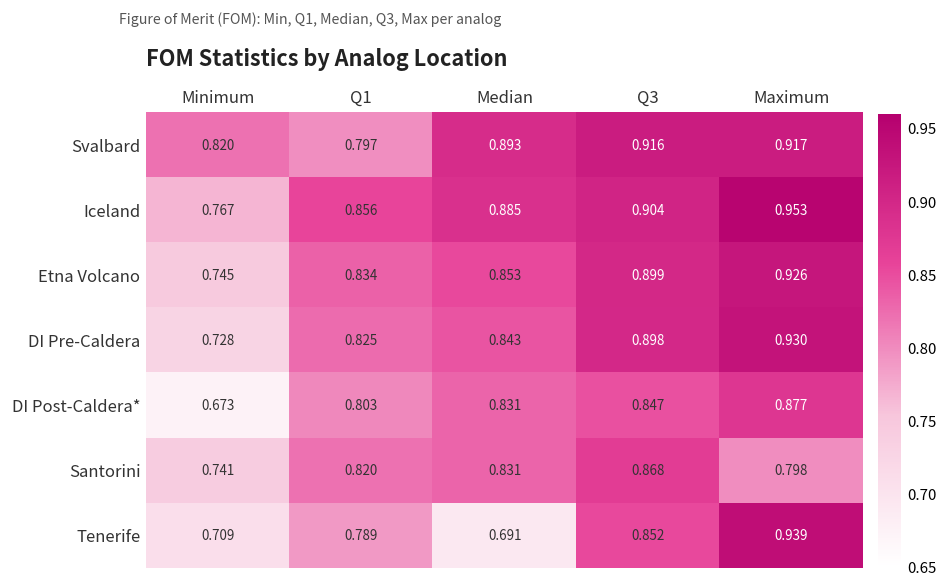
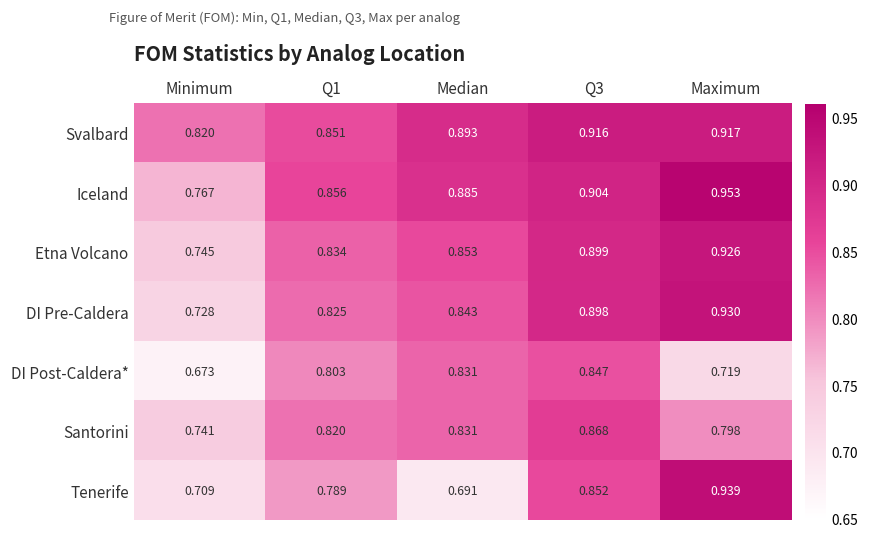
Svalbard, Q1: 0.797 -> 0.851
DI Post-Caldera*, Maximum: 0.877 -> 0.719
